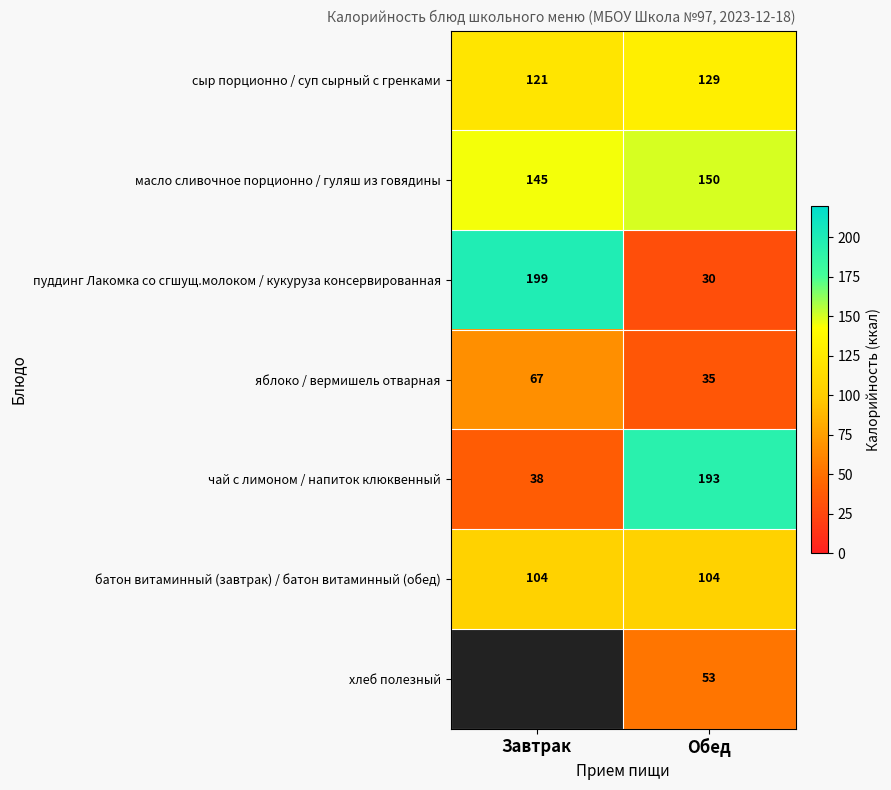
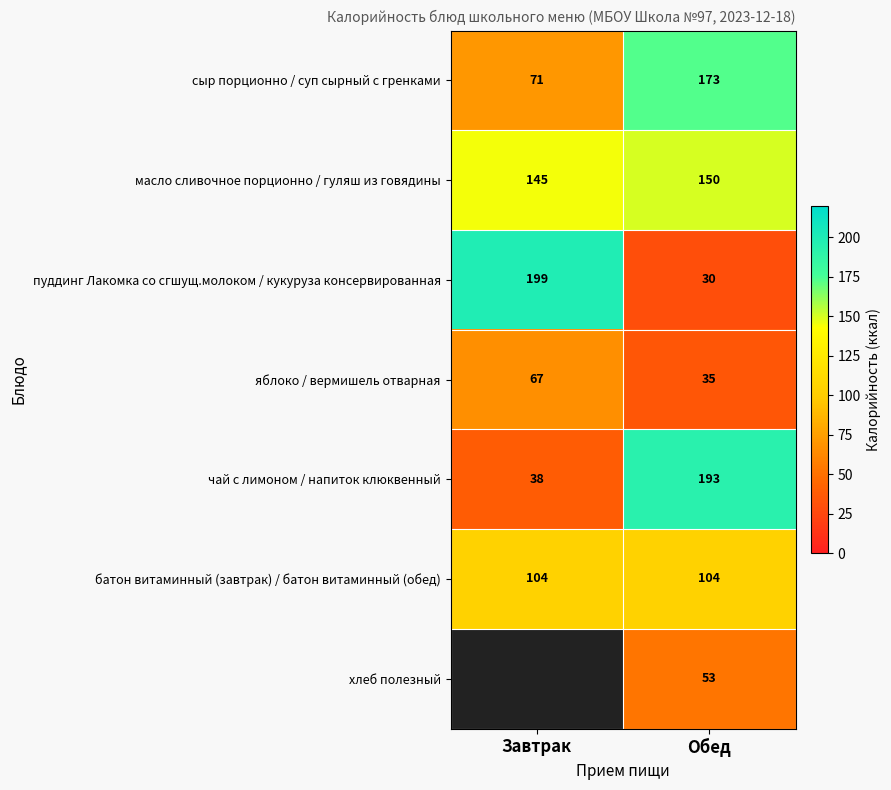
сыр порционно / суп сырный с гренками, Завтрак: 121 -> 71
сыр порционно / суп сырный с гренками, Обед: 129 -> 173
